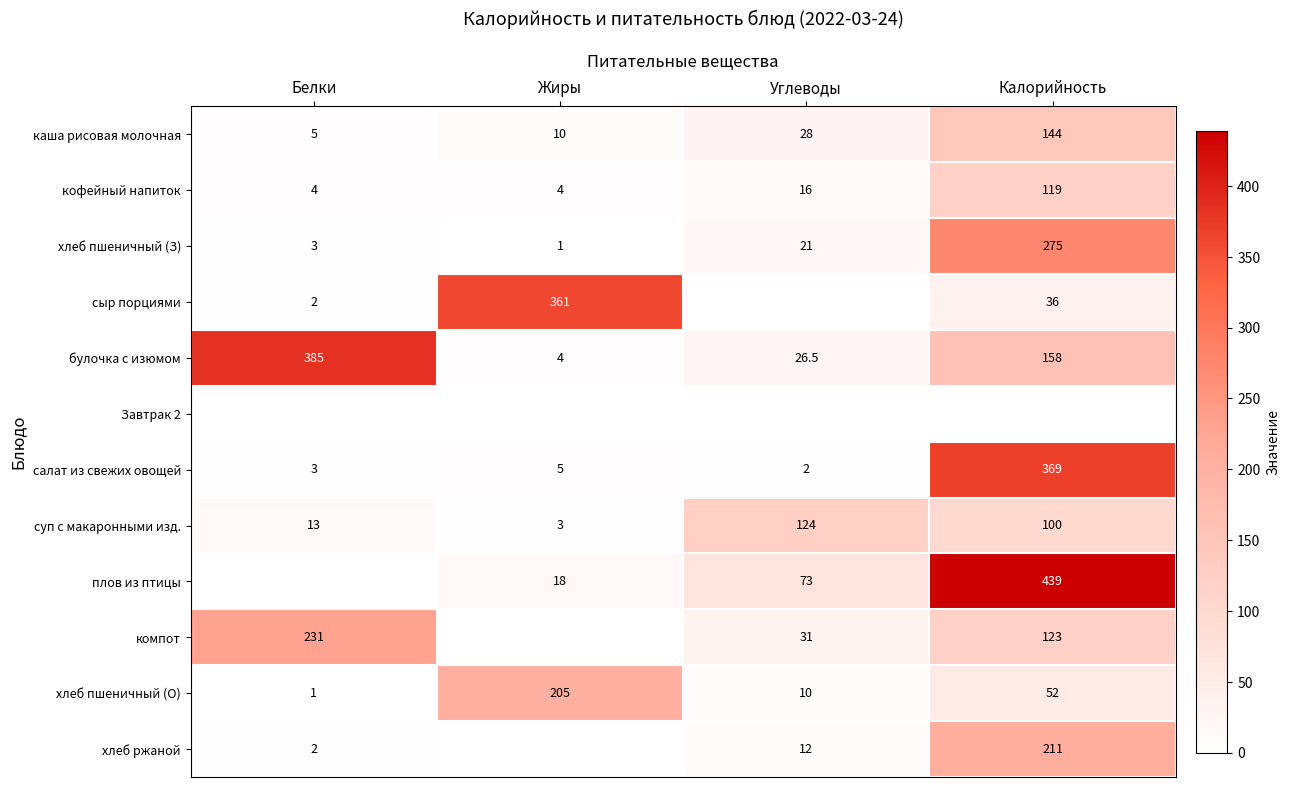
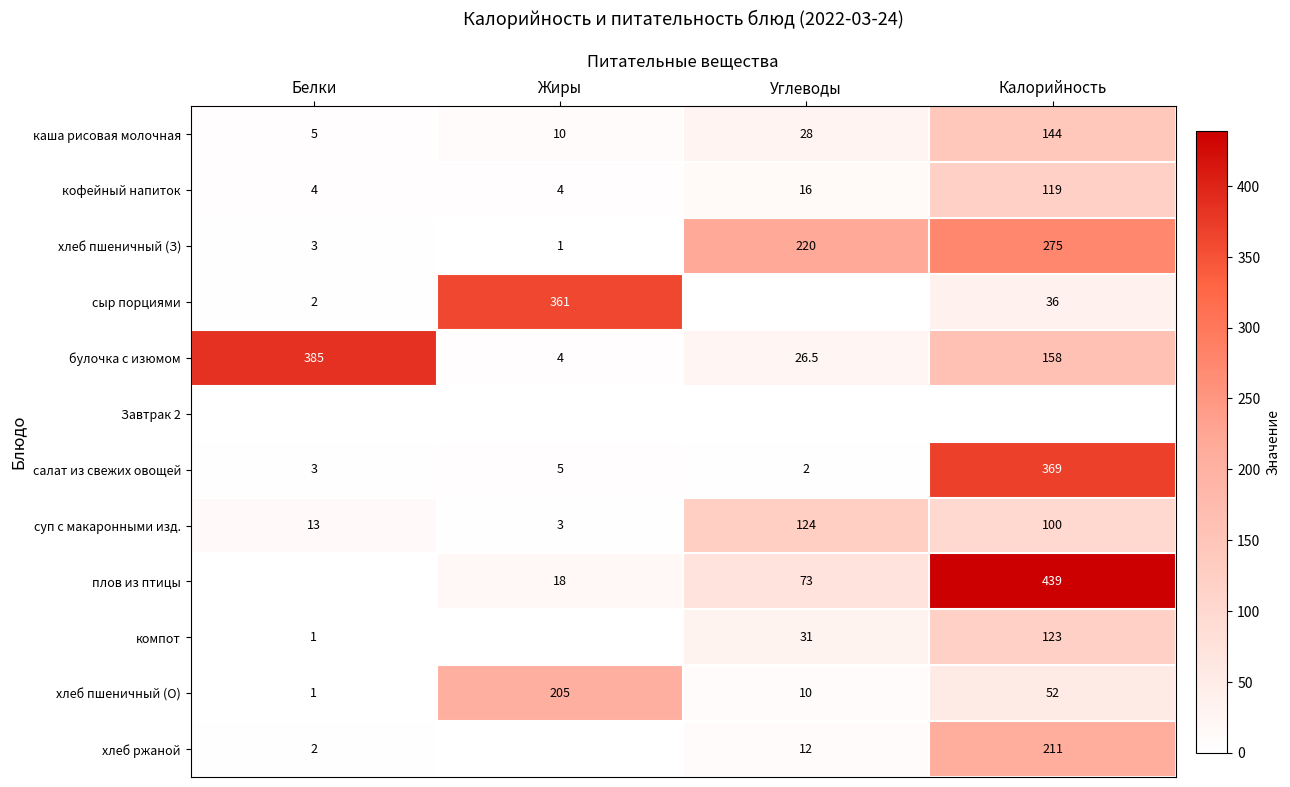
хлеб пшеничный (З), Углеводы: 21 -> 220
компот, Белки: 231 -> 1
